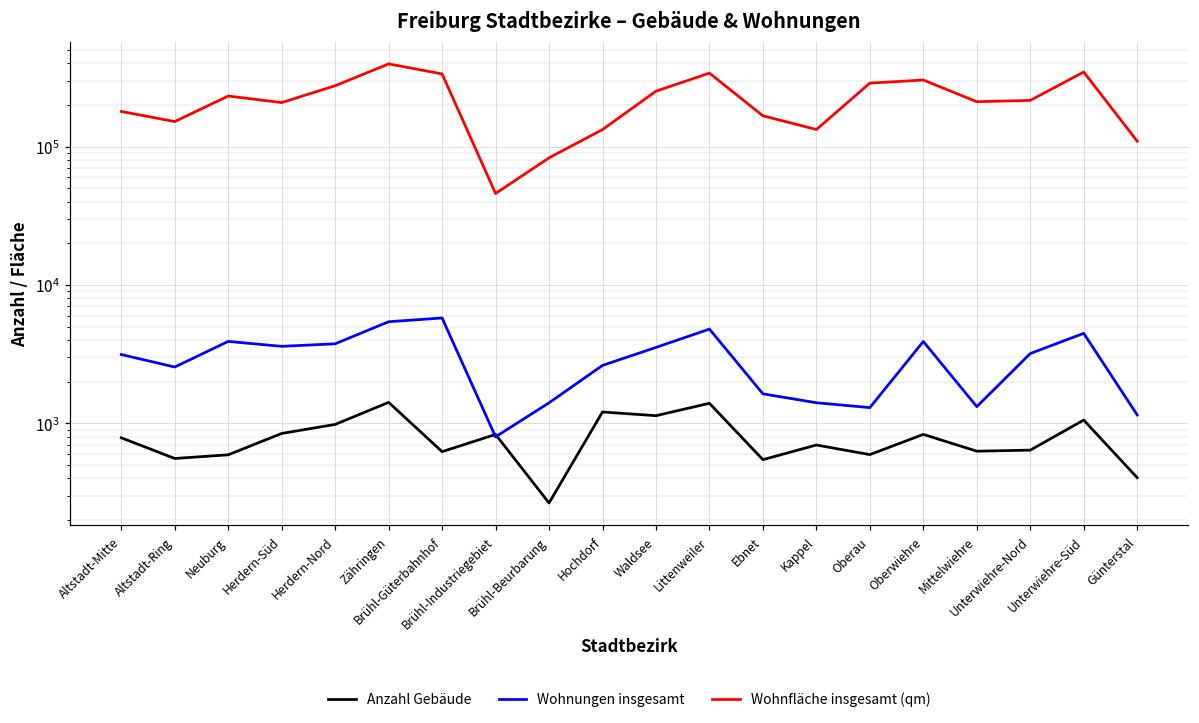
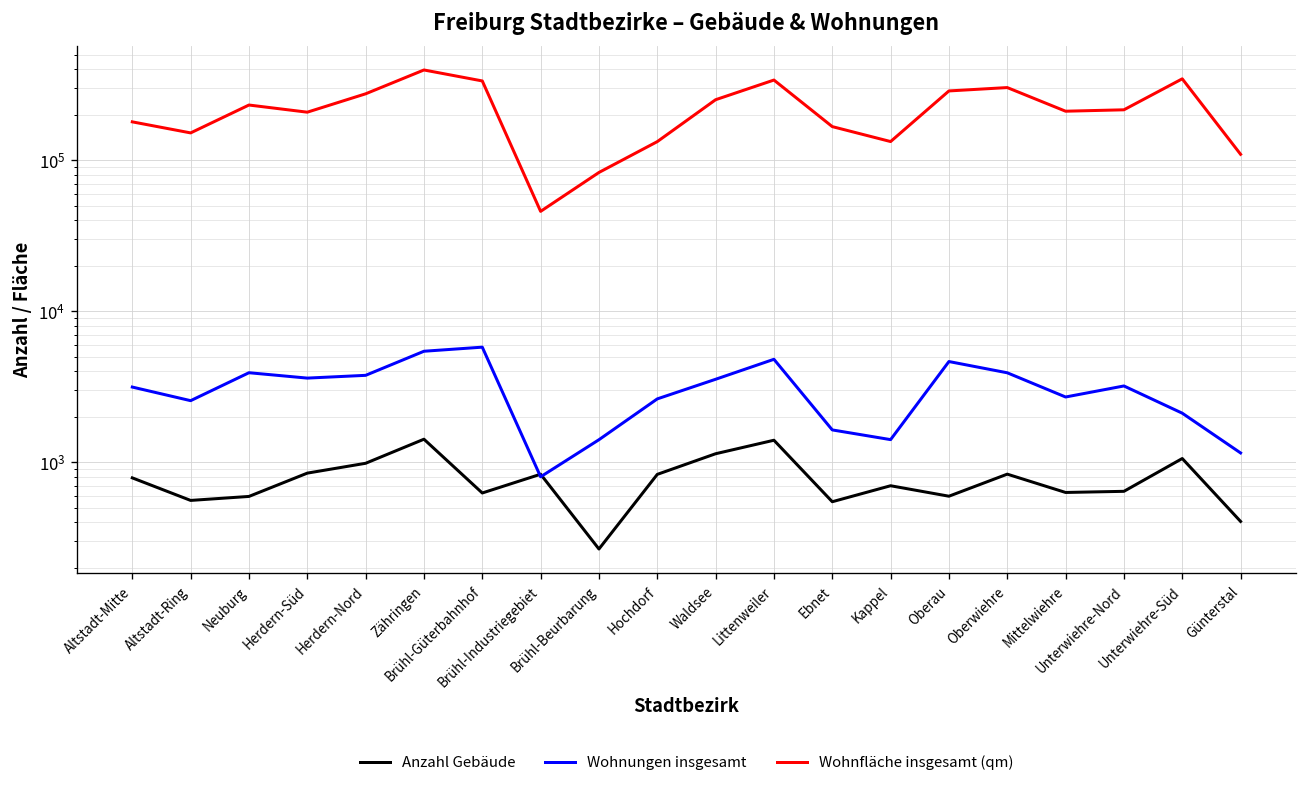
Anzahl Gebäude, Hochdorf: 1200 -> 800
Wohnungen insgesamt, Oberau: 1300 -> 4600
Wohnungen insgesamt, Mittelwiehre: 1300 -> 2700
Wohnungen insgesamt, Unterwiehre-Süd: 4500 -> 2100
